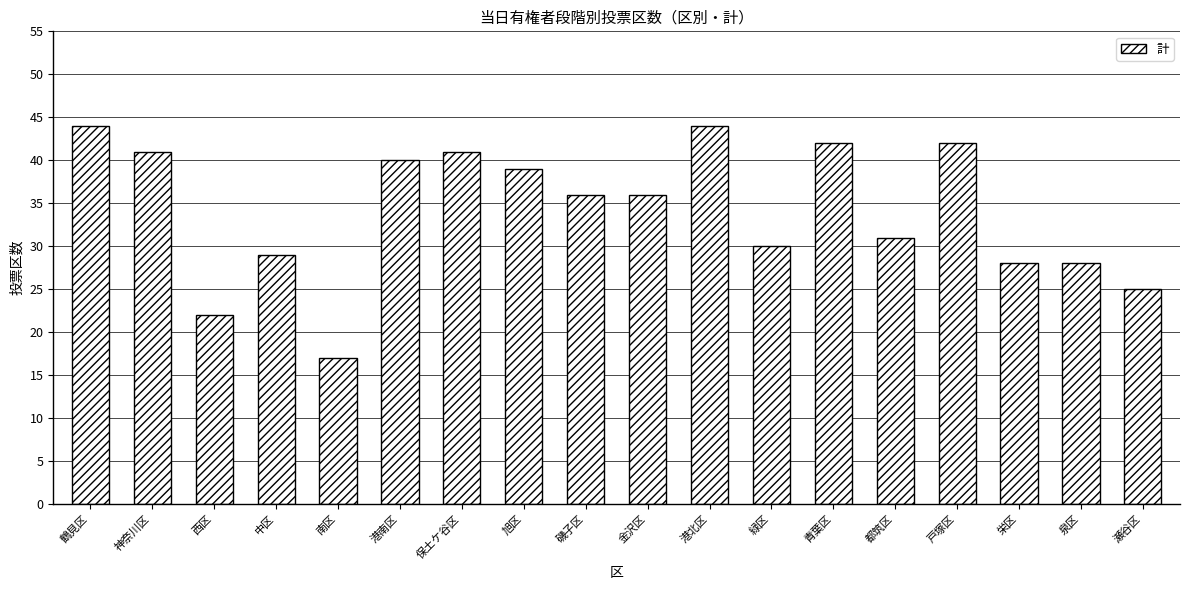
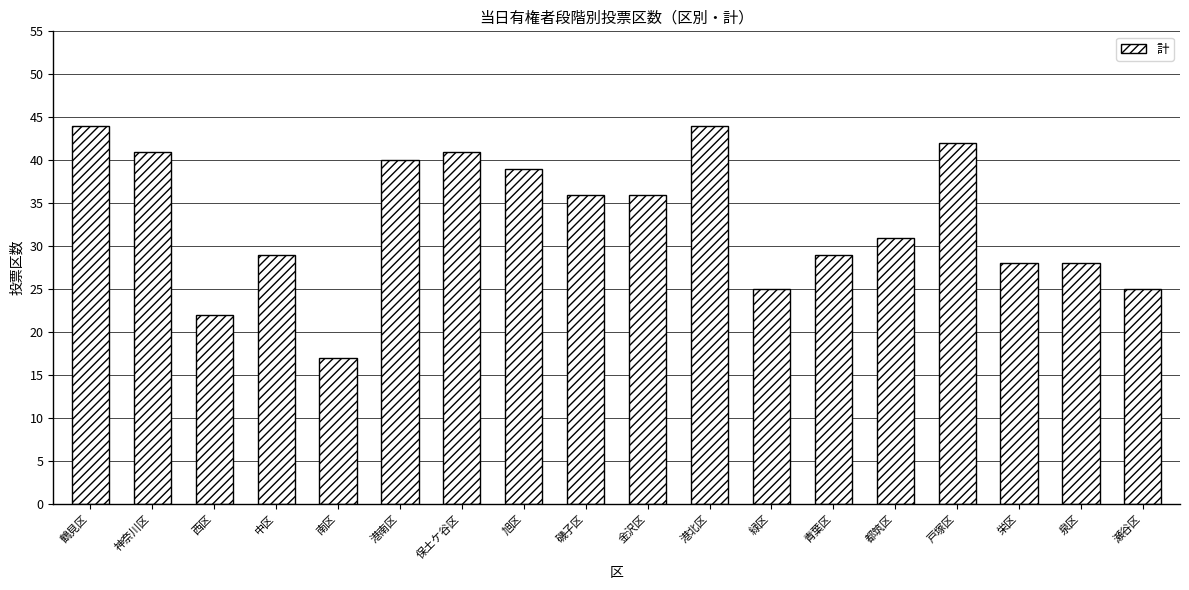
緑区: 30 -> 25
青葉区: 42 -> 29
